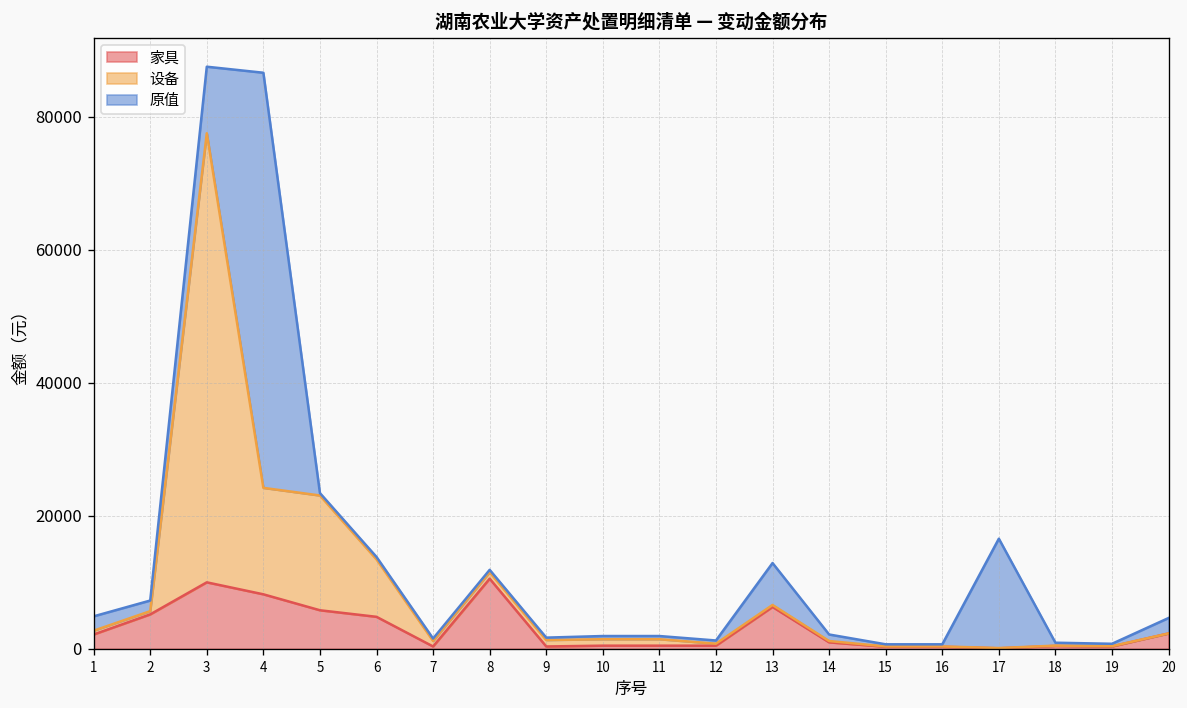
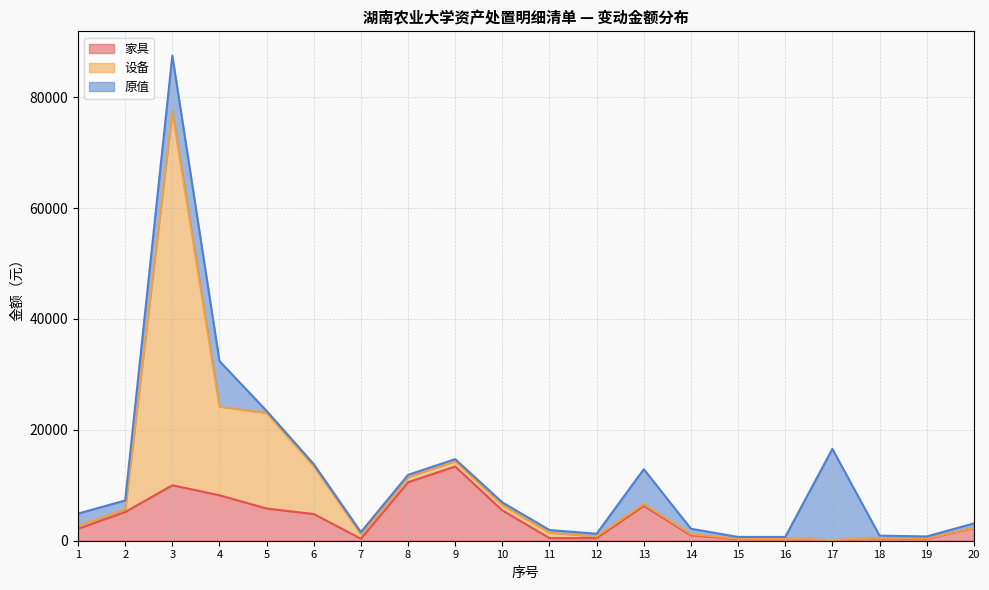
原值, 4: 62000 -> 8000
家具, 9: 0 -> 13000
家具, 10: 0 -> 5000
原值, 20: 2000 -> 1000
